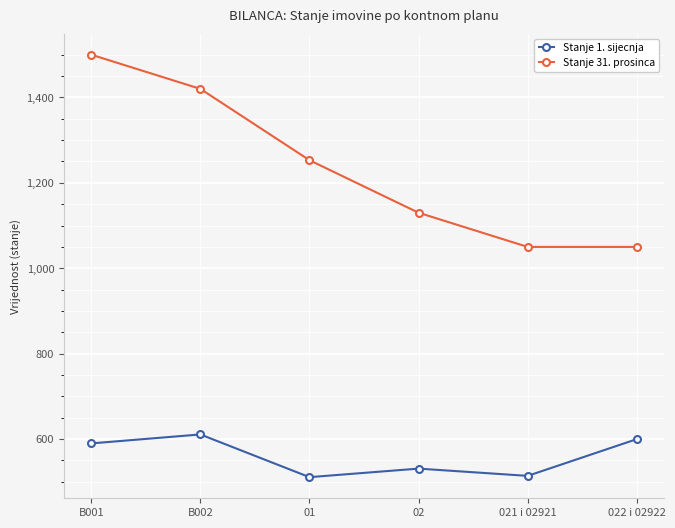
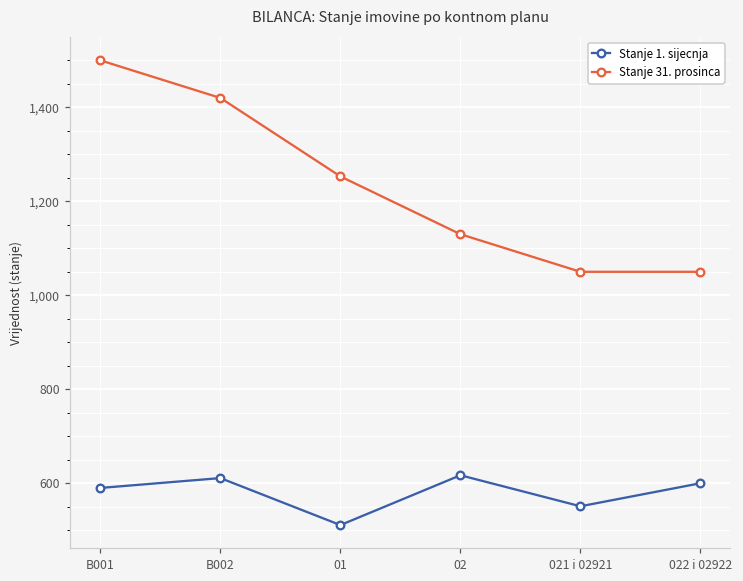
Stanje 1. sijecnja, 02: 530 -> 620
Stanje 1. sijecnja, 021 i 02921: 510 -> 550
